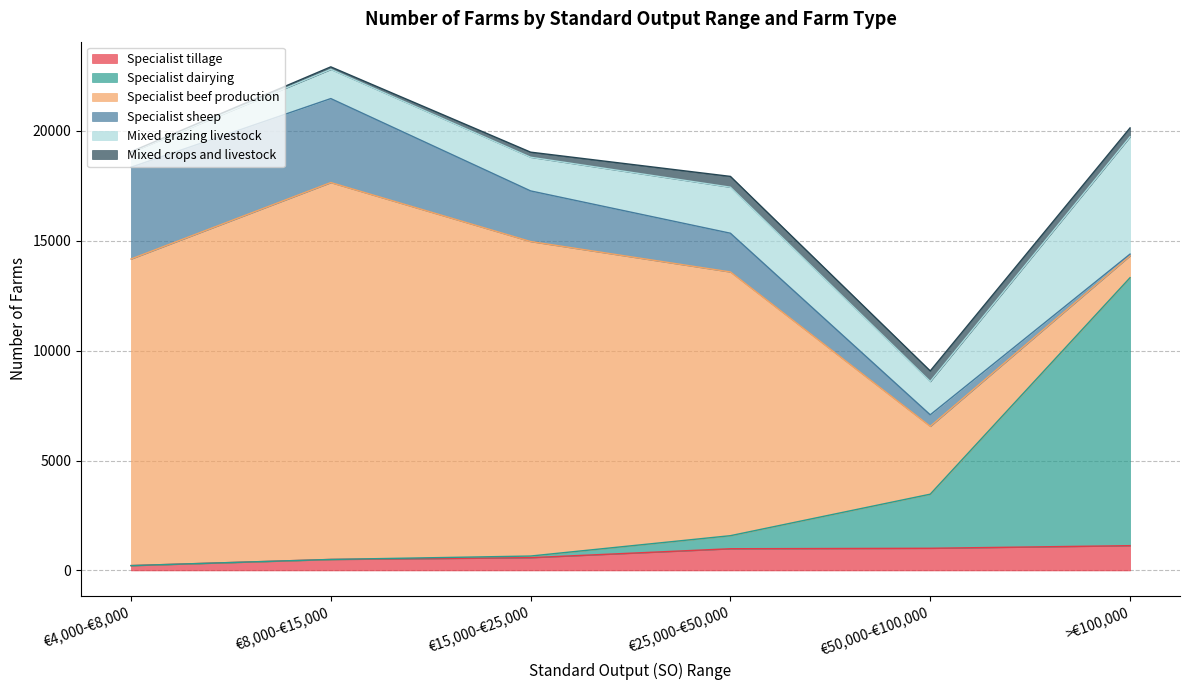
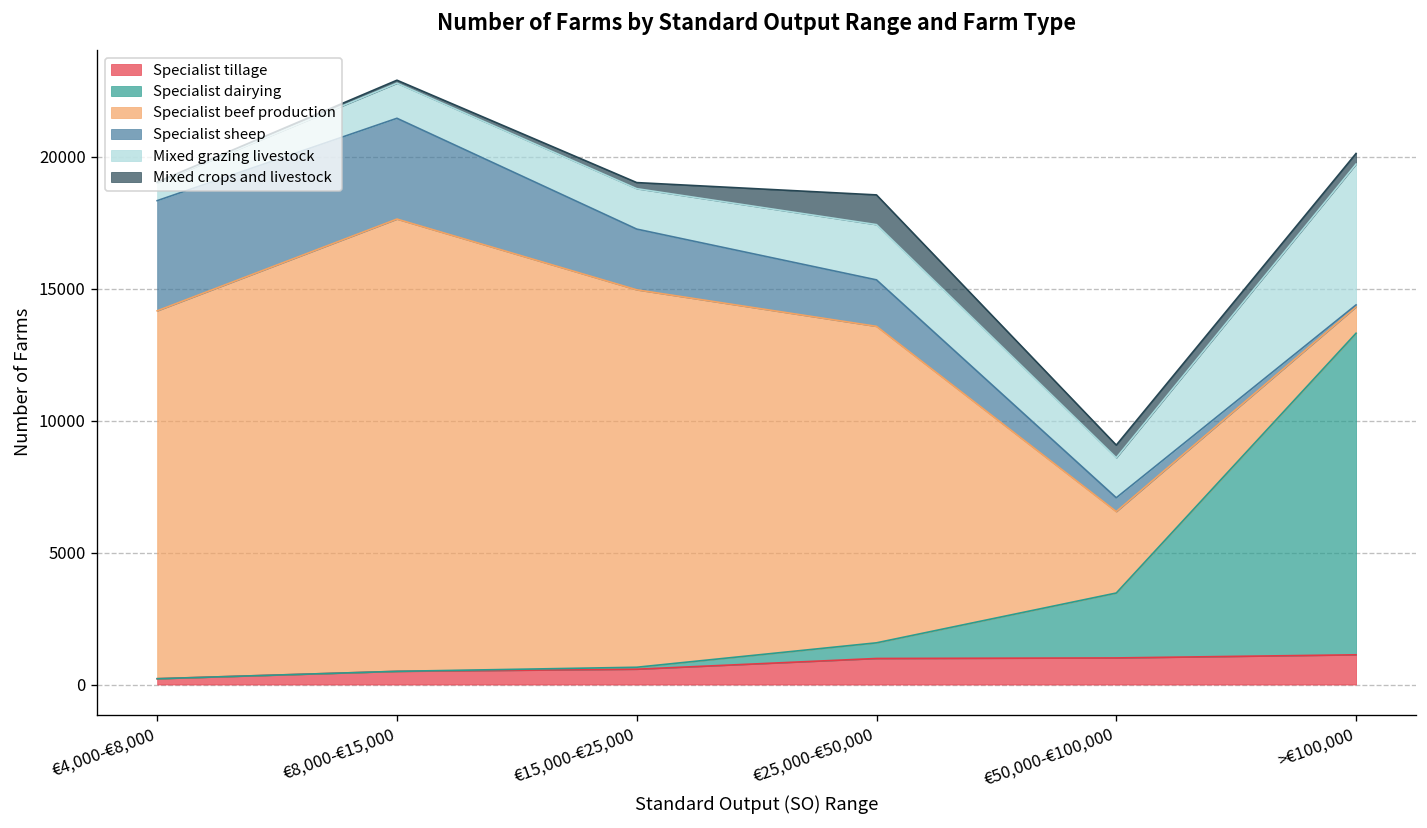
Mixed crops and livestock, €25,000-€50,000: 500 -> 1100
